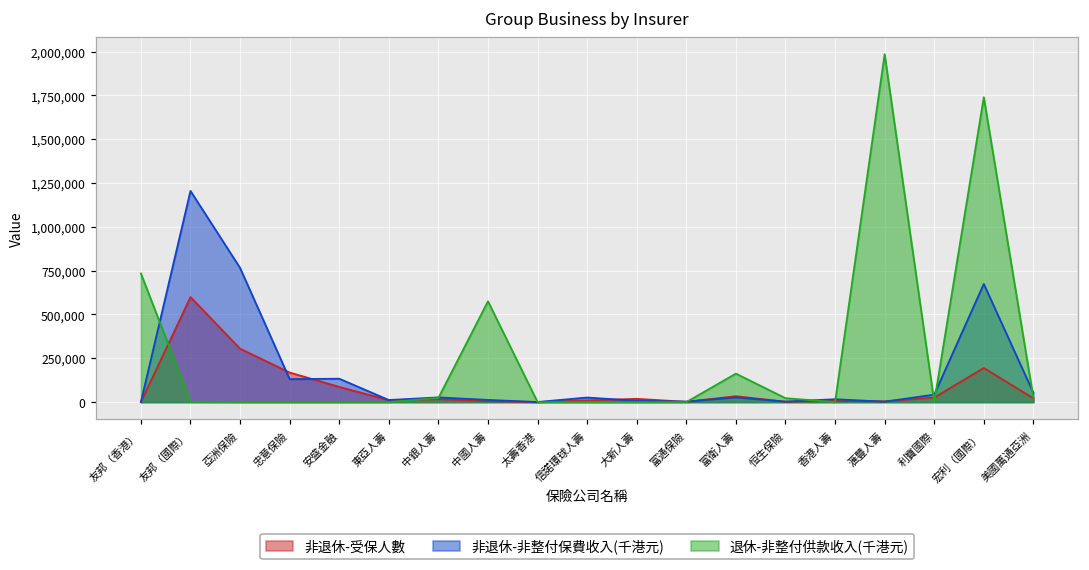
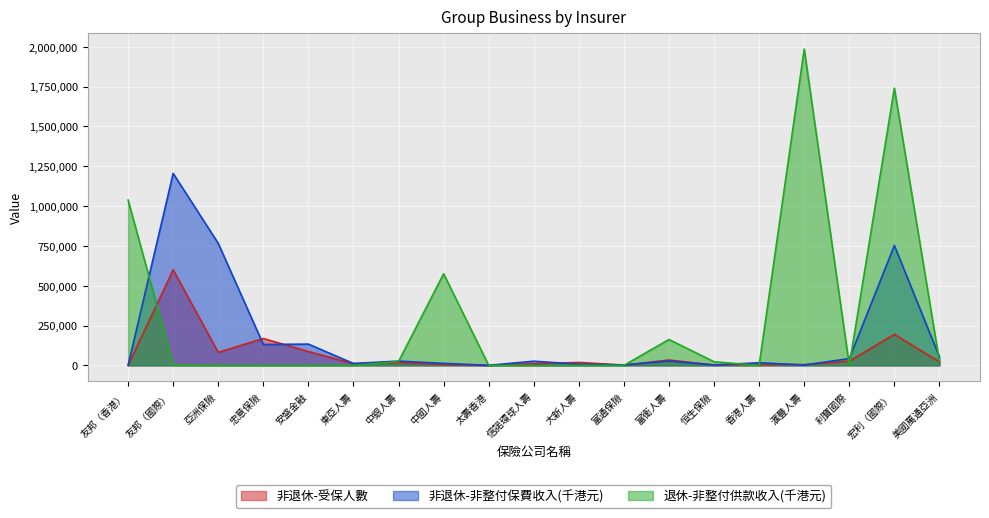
退休-非整付供款收入(千港元), 友邦（香港）: 730,000 -> 1,040,000
非退休-受保人數, 亞洲保險: 300,000 -> 80,000
非退休-非整付保費收入(千港元), 宏利（國際）: 670,000 -> 750,000
